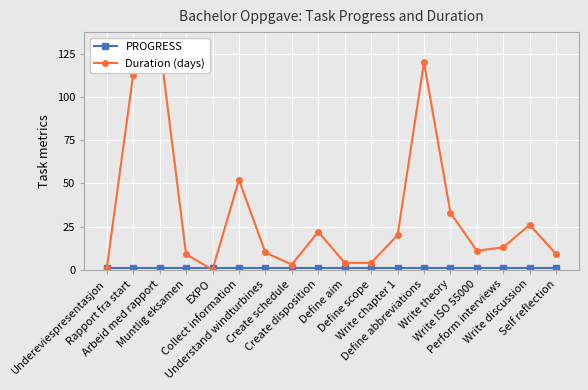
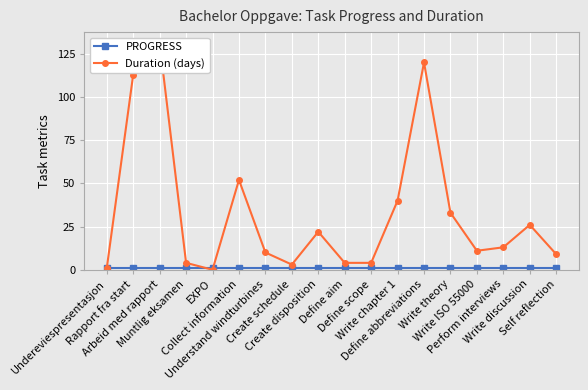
Duration (days), Muntlig eksamen: 9 -> 4
Duration (days), Write chapter 1: 20 -> 40
